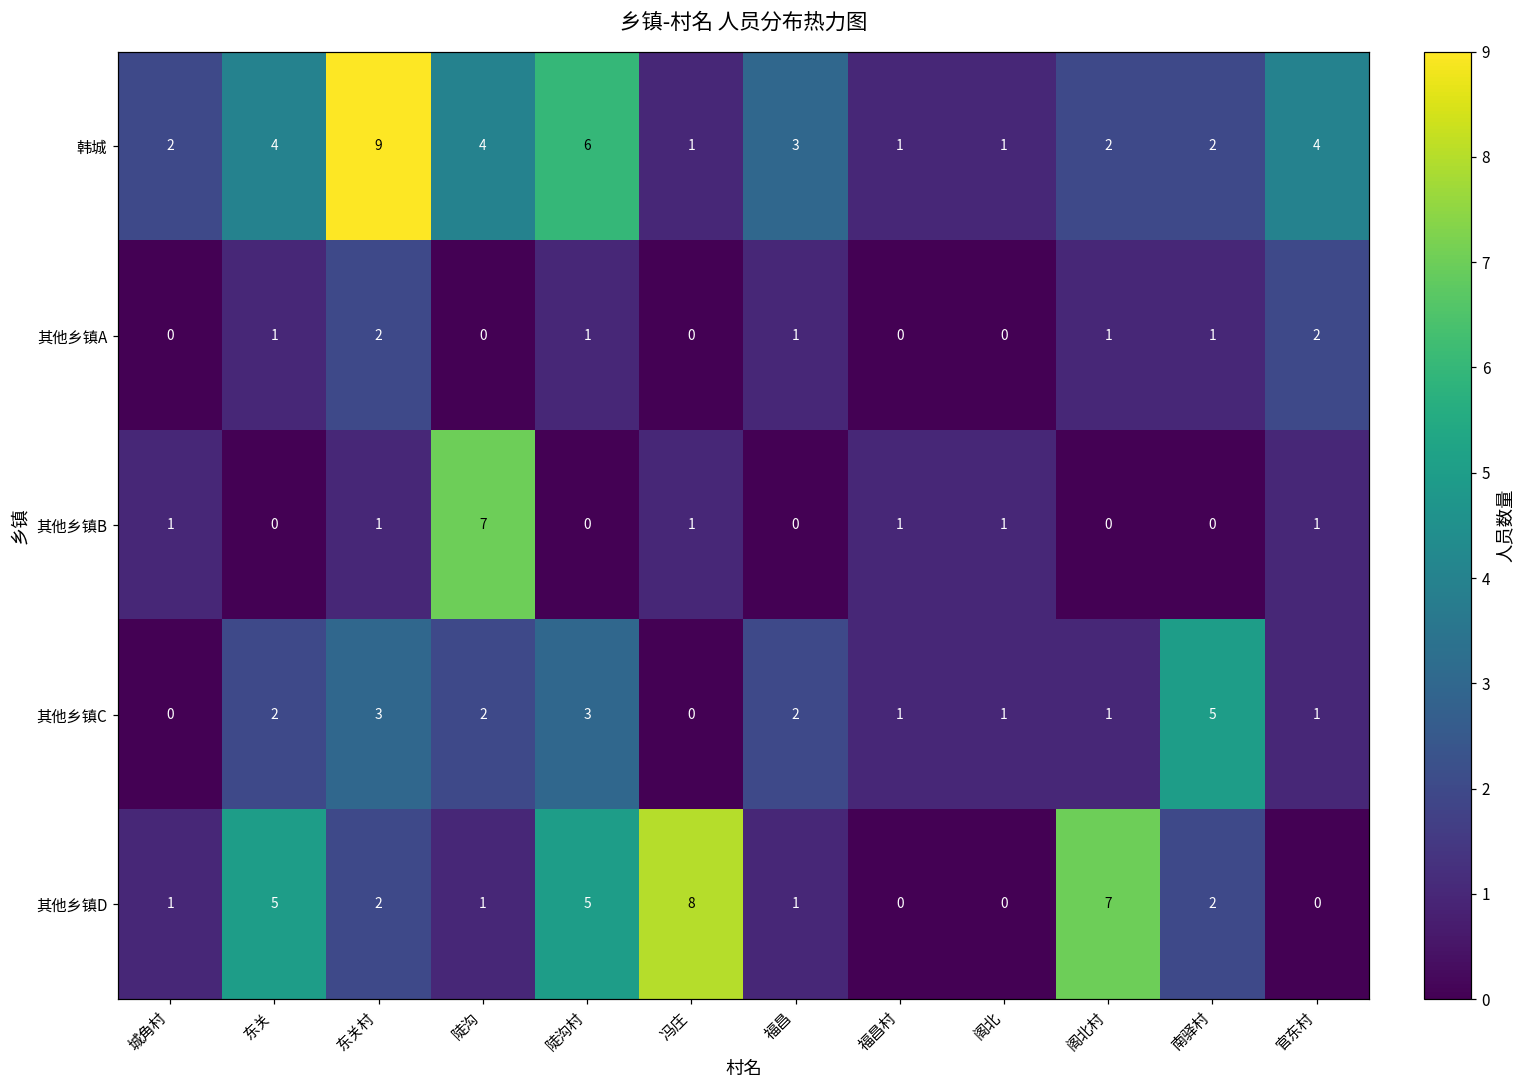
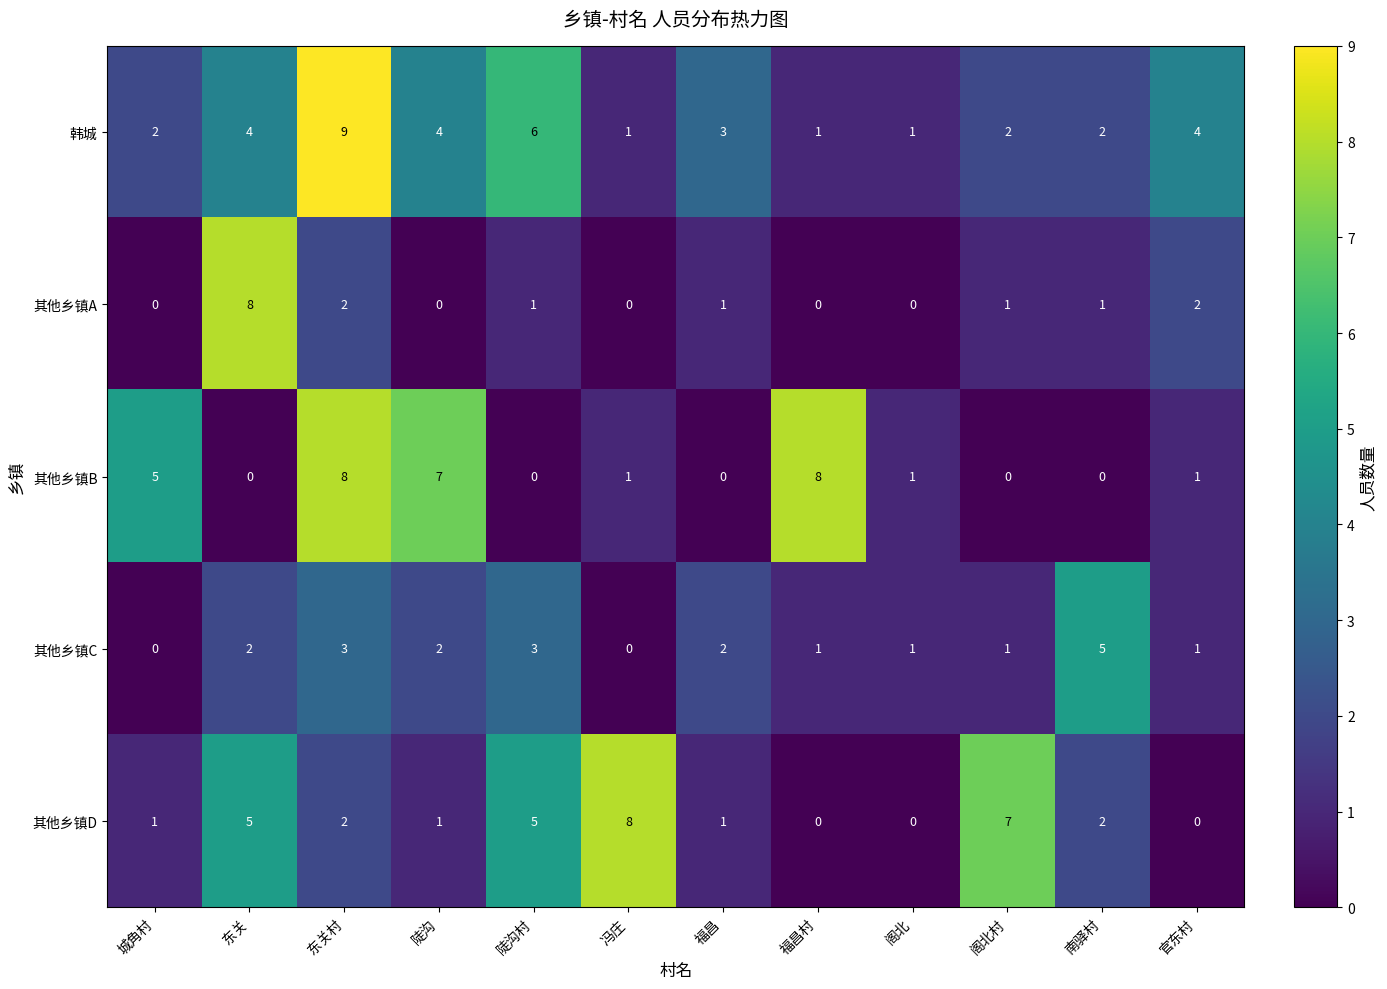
其他乡镇A, 东关: 1 -> 8
其他乡镇B, 城角村: 1 -> 5
其他乡镇B, 东关村: 1 -> 8
其他乡镇B, 福昌村: 1 -> 8
